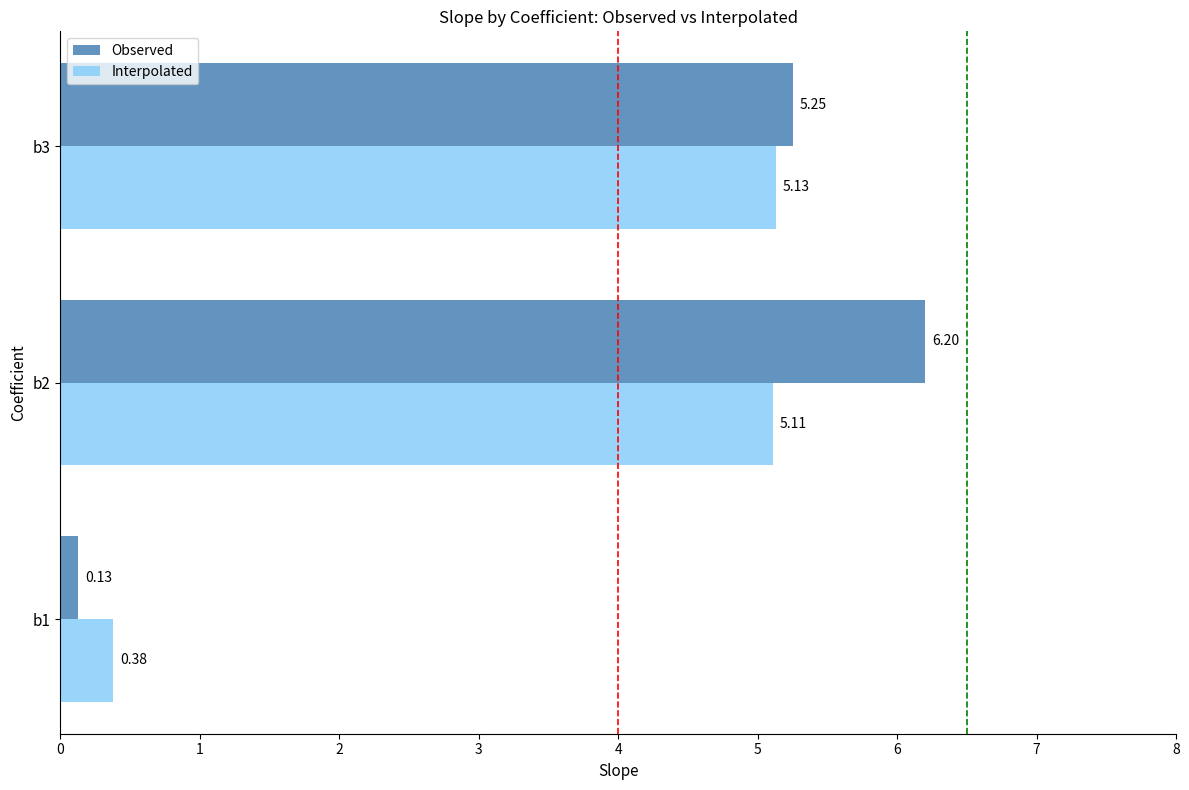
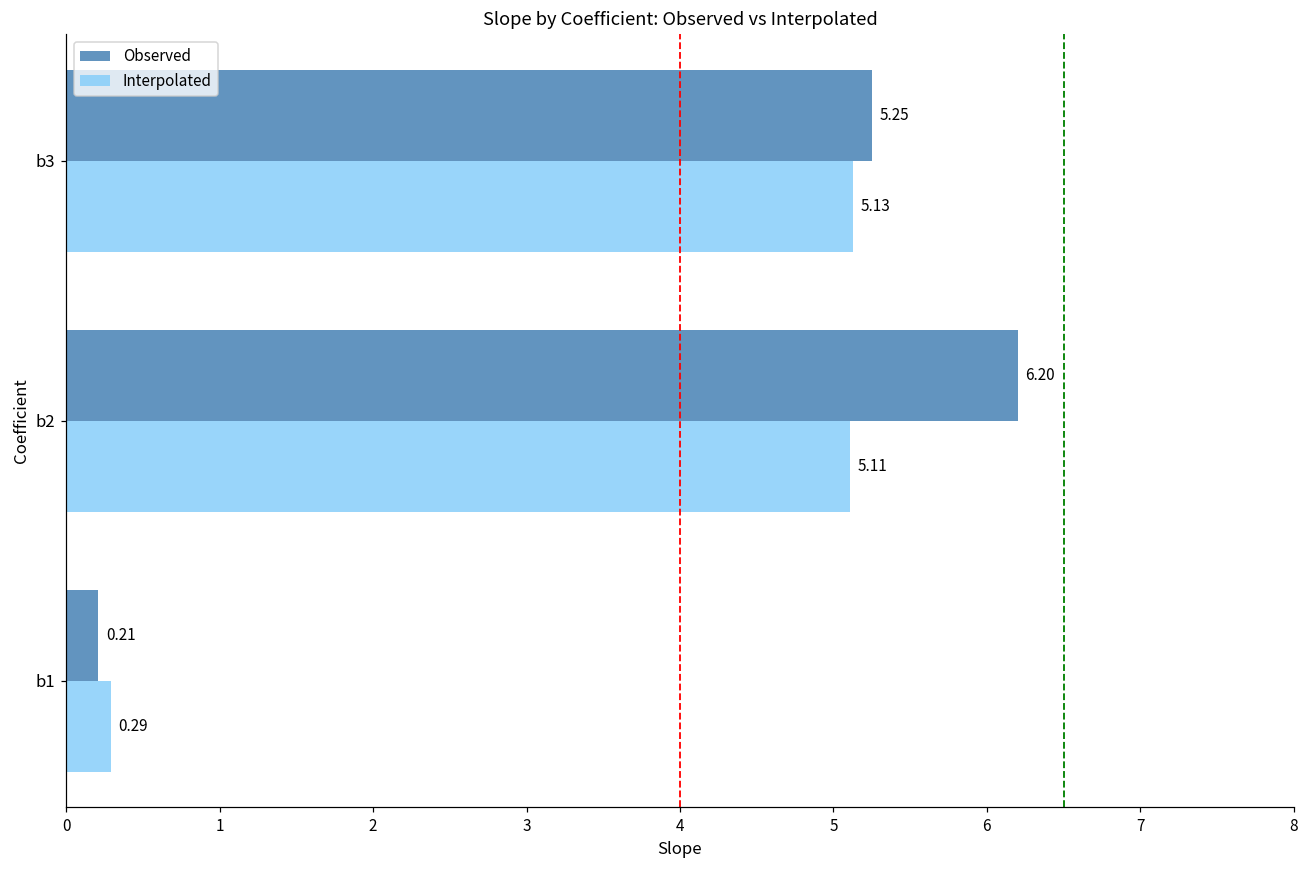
Observed, b1: 0.13 -> 0.21
Interpolated, b1: 0.38 -> 0.29
